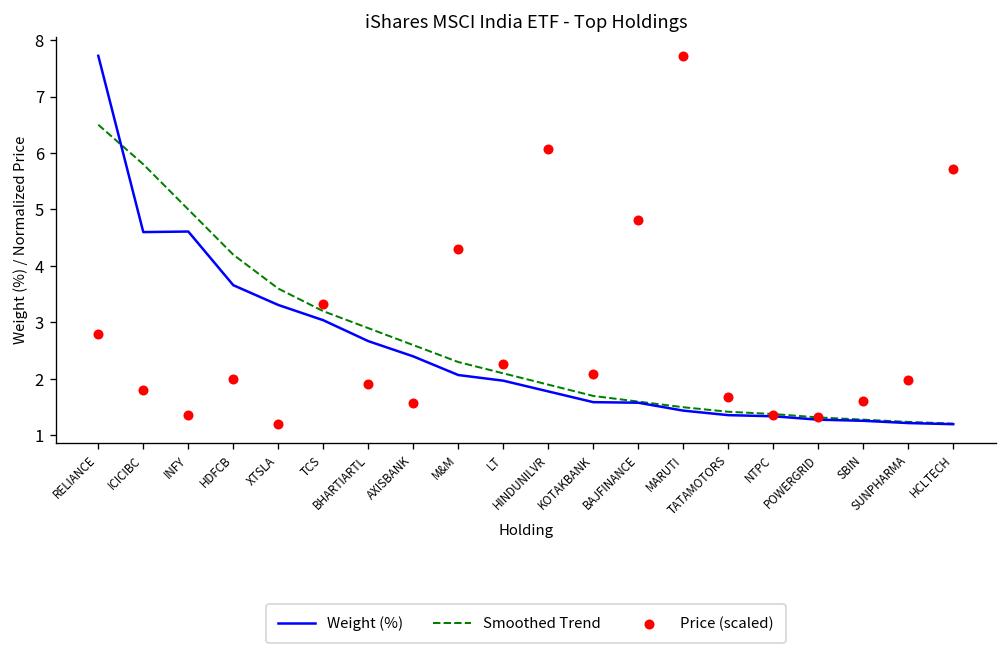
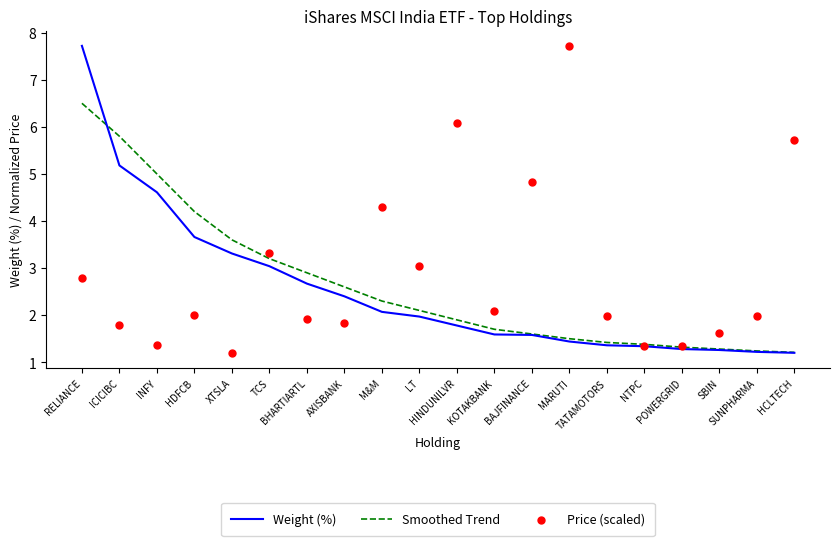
Weight (%), ICICIBC: 4.6 -> 5.2
Price (scaled), AXISBANK: 1.6 -> 1.8
Price (scaled), LT: 2.3 -> 3.0
Price (scaled), TATAMOTORS: 1.7 -> 2.0
